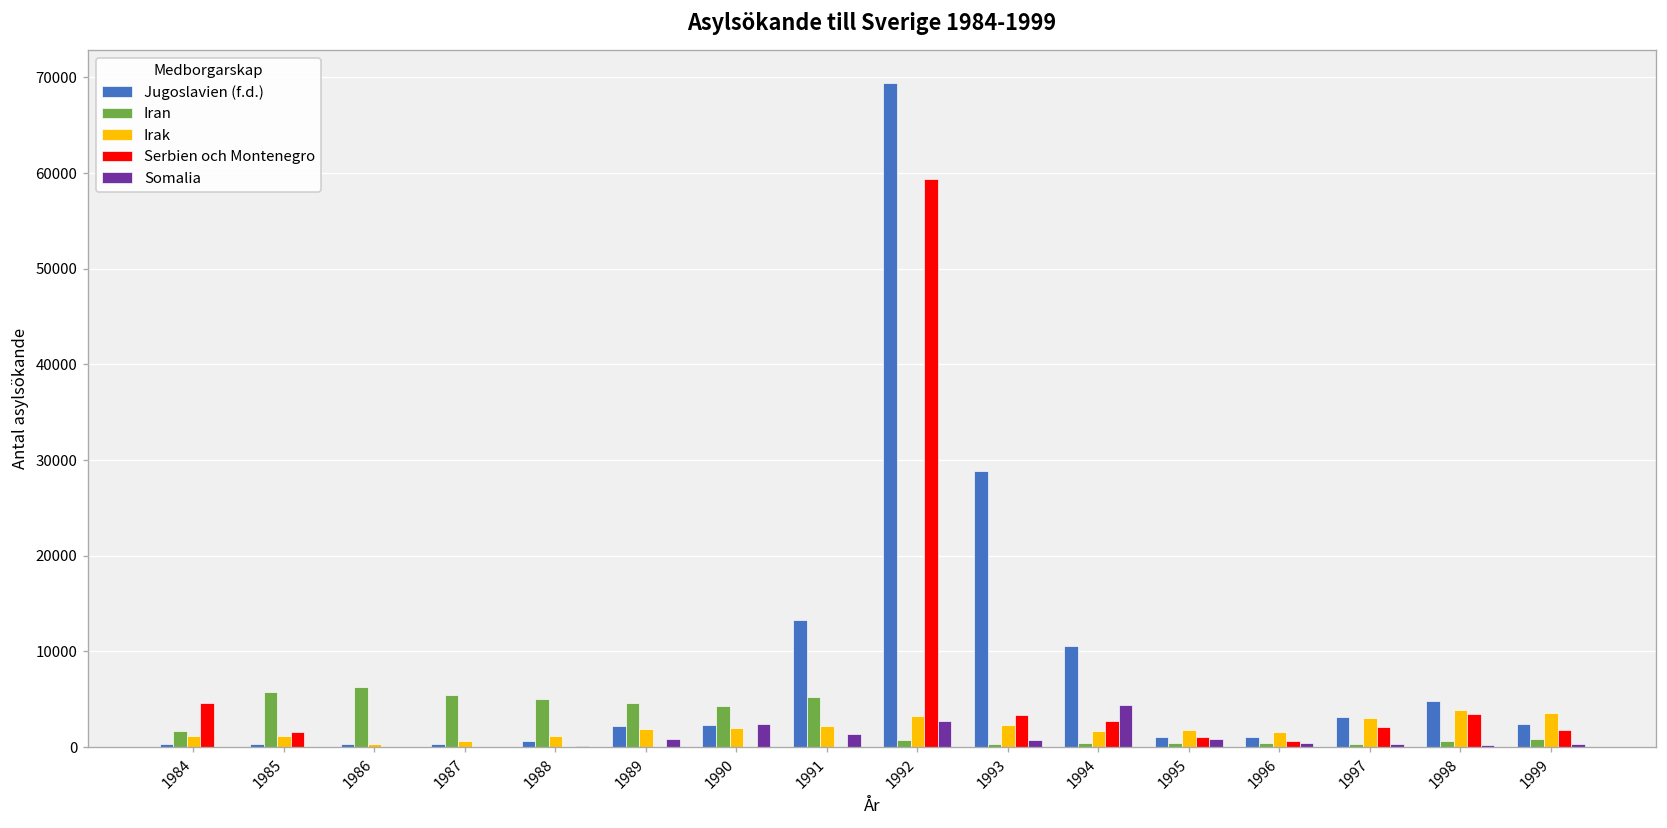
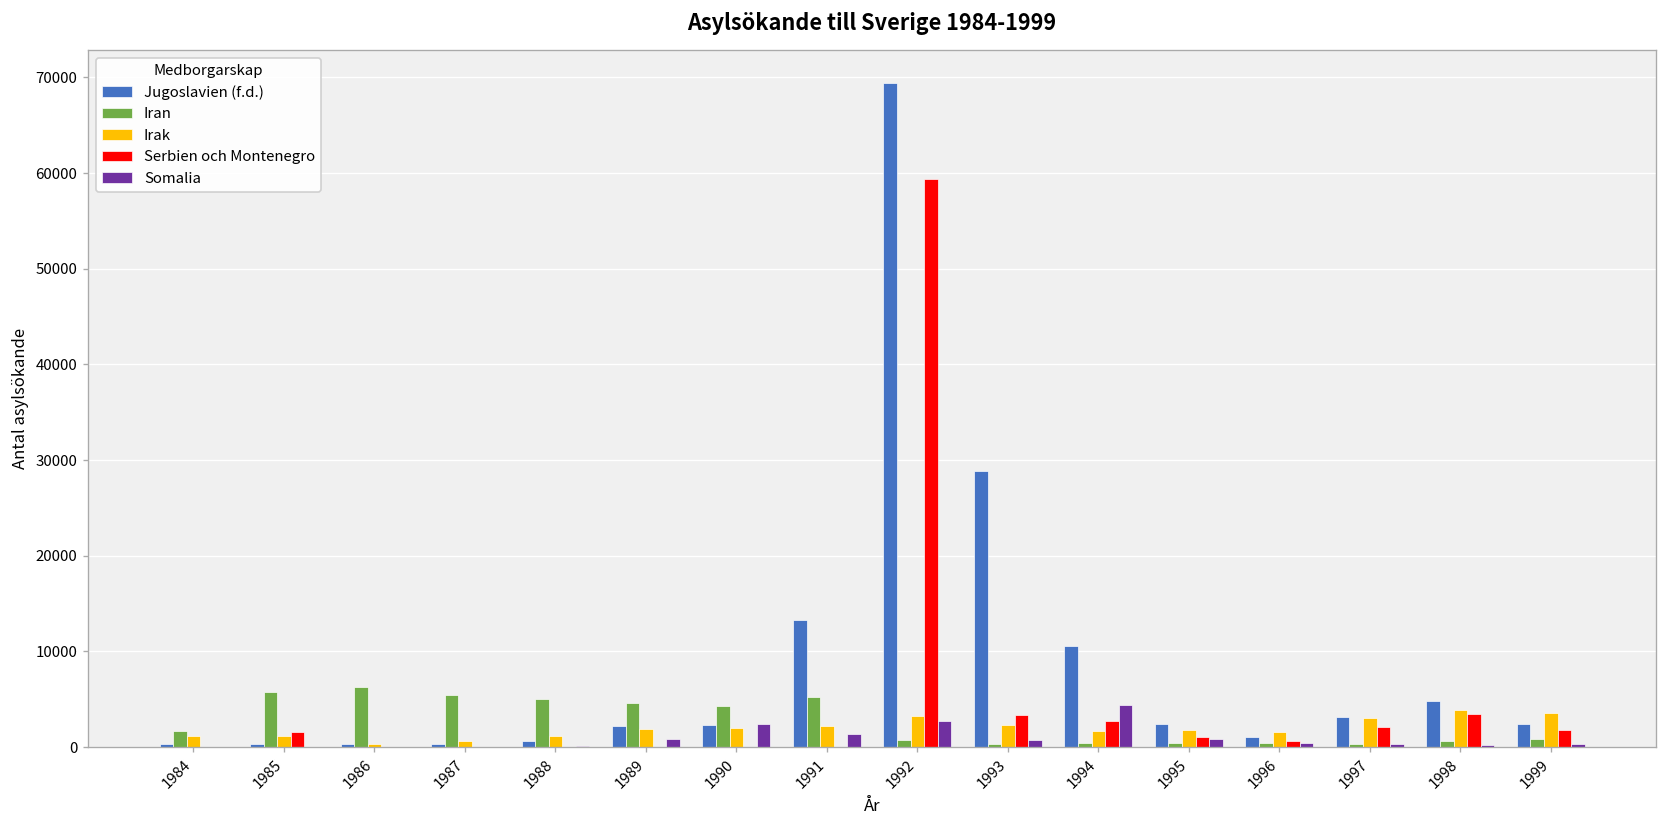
Serbien och Montenegro, 1984: 5000 -> 0
Jugoslavien (f.d.), 1995: 1000 -> 2000
